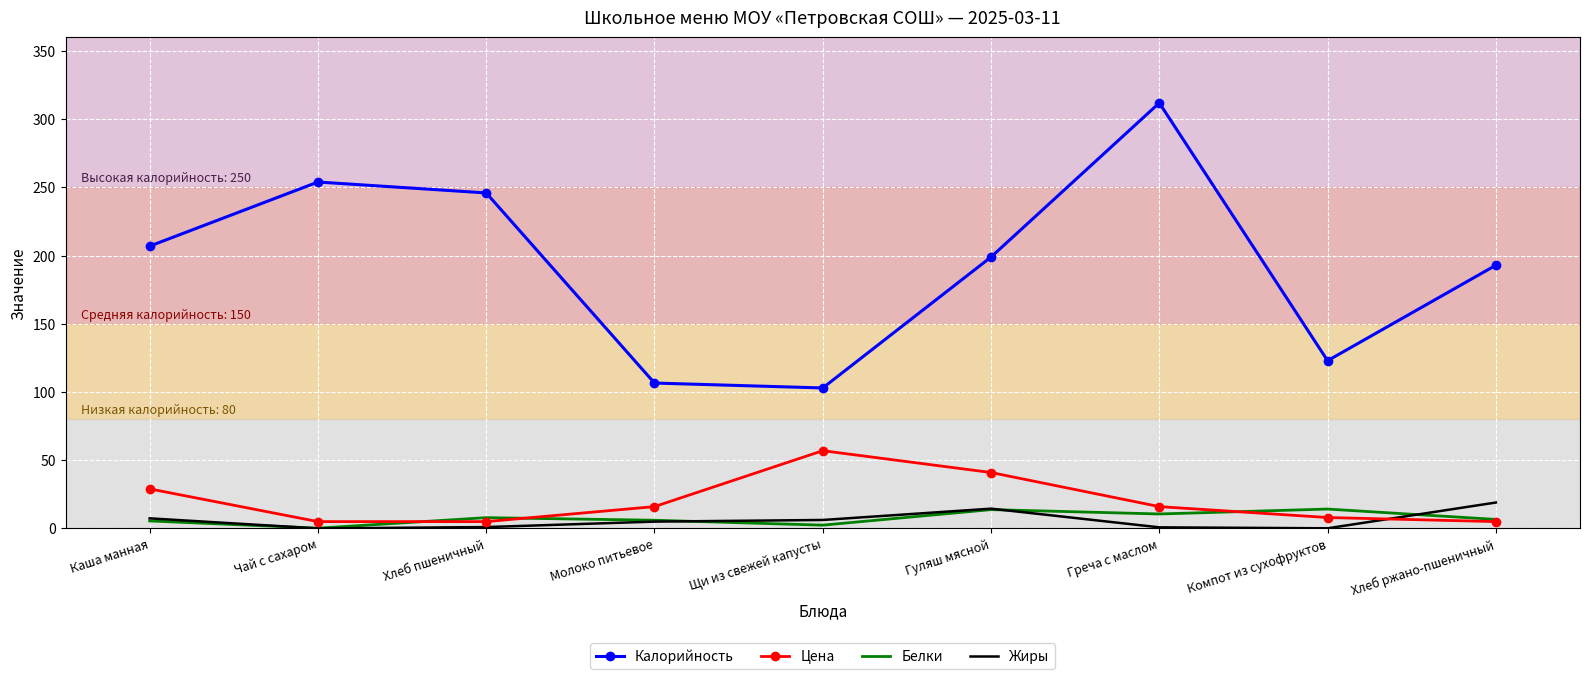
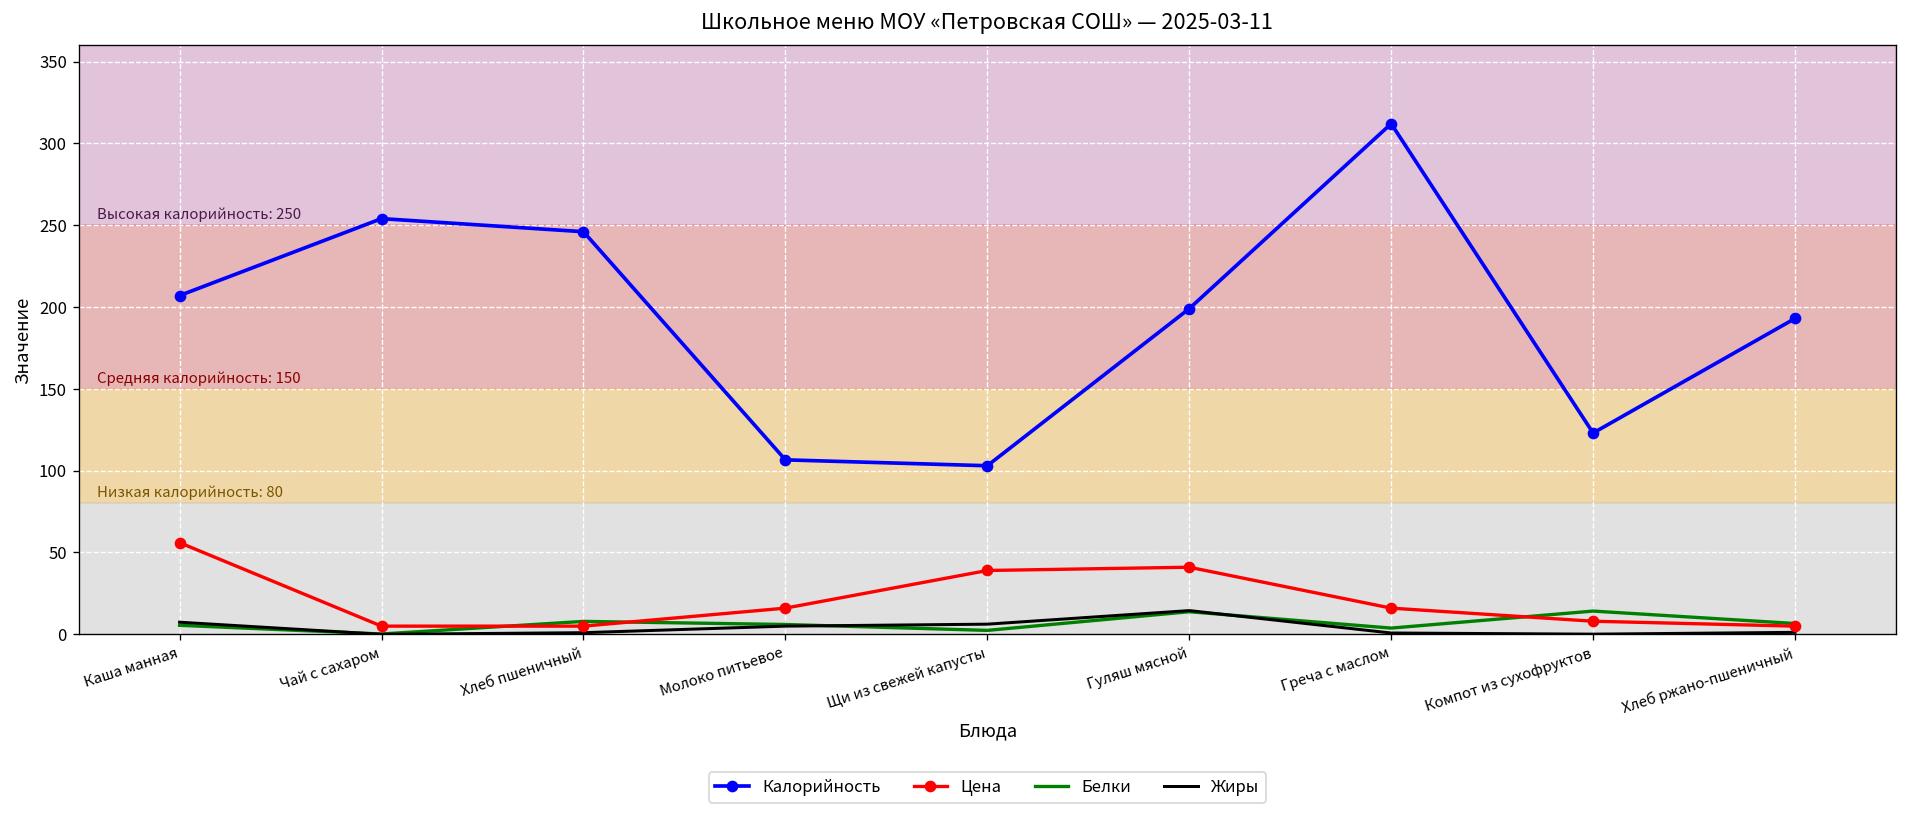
Цена, Каша манная: 29 -> 56
Цена, Щи из свежей капусты: 57 -> 39
Белки, Греча с маслом: 11 -> 4
Жиры, Хлеб ржано-пшеничный: 19 -> 1
